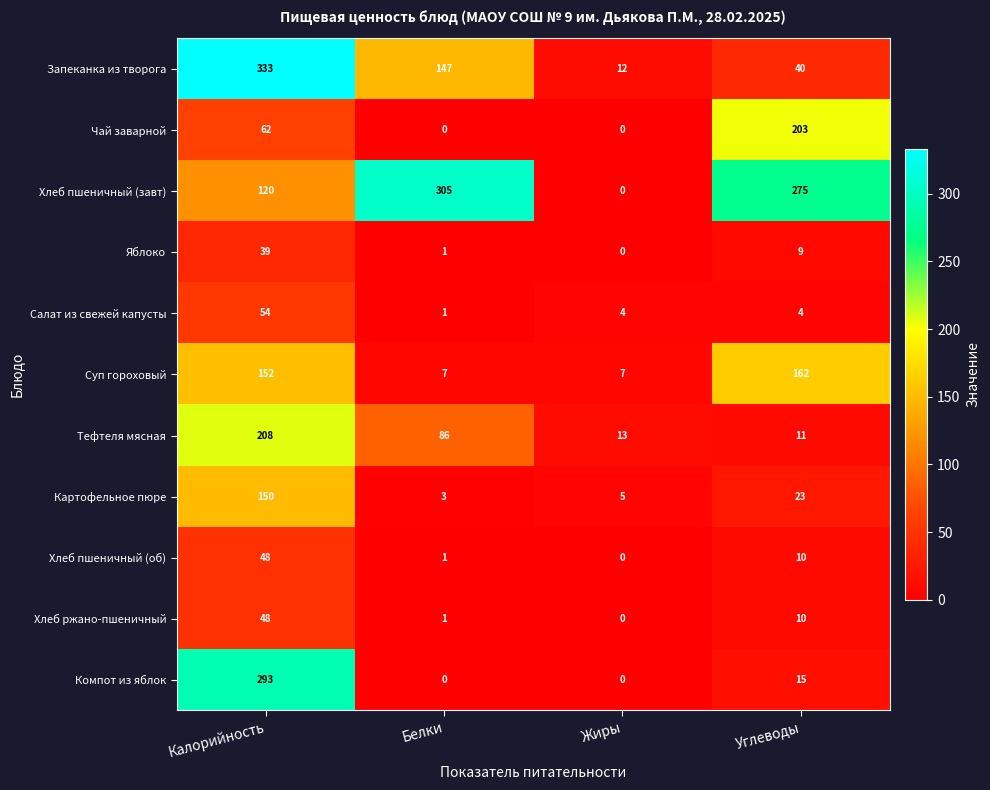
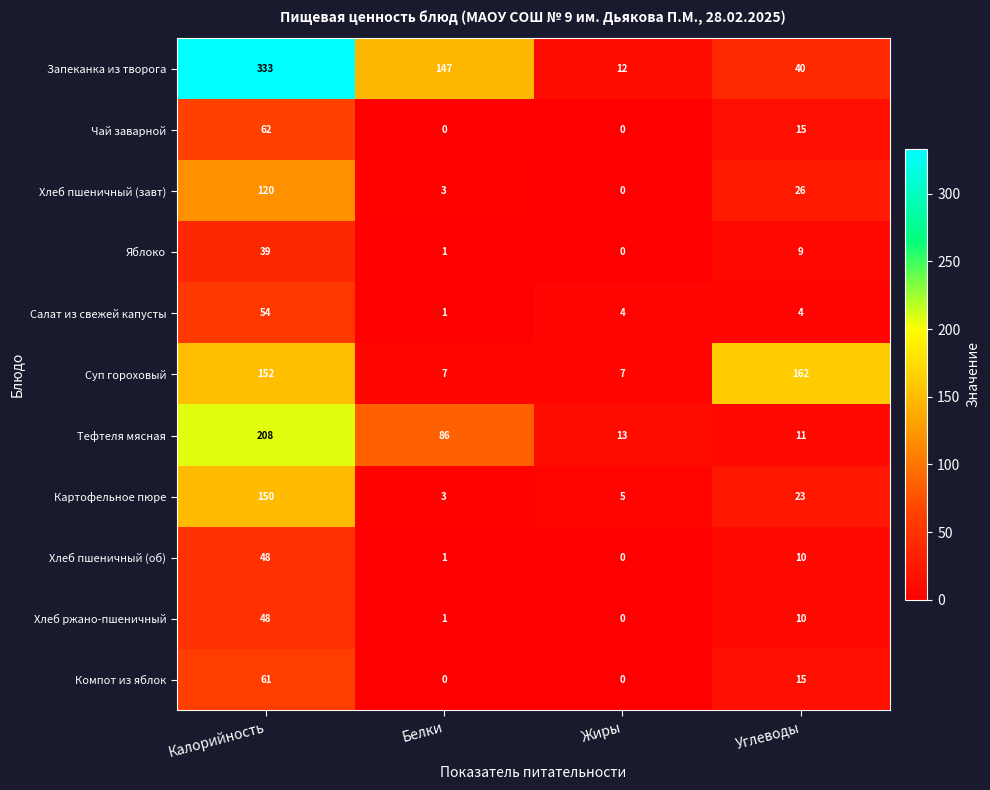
Чай заварной, Углеводы: 203 -> 15
Хлеб пшеничный (завт), Белки: 305 -> 3
Хлеб пшеничный (завт), Углеводы: 275 -> 26
Компот из яблок, Калорийность: 293 -> 61
